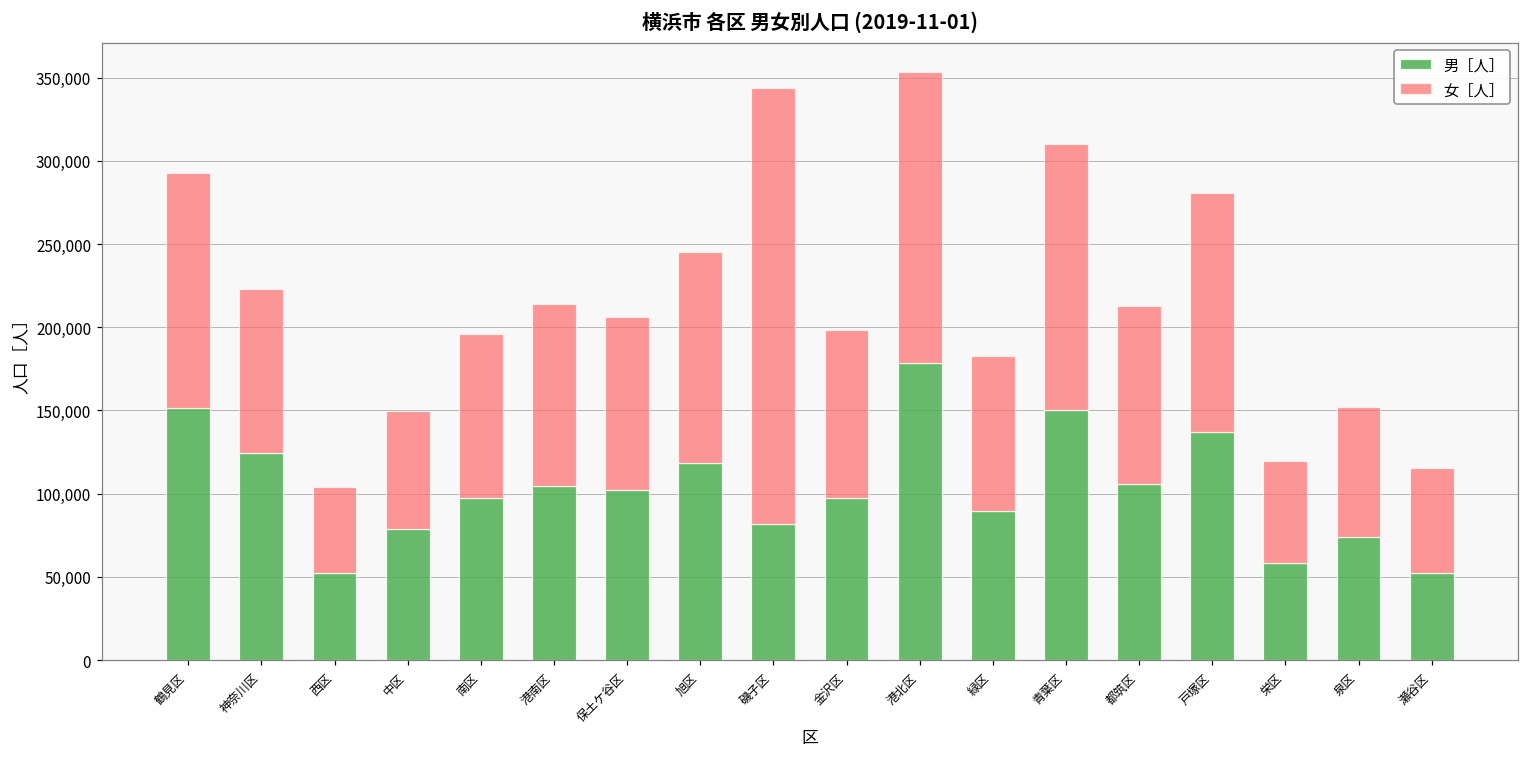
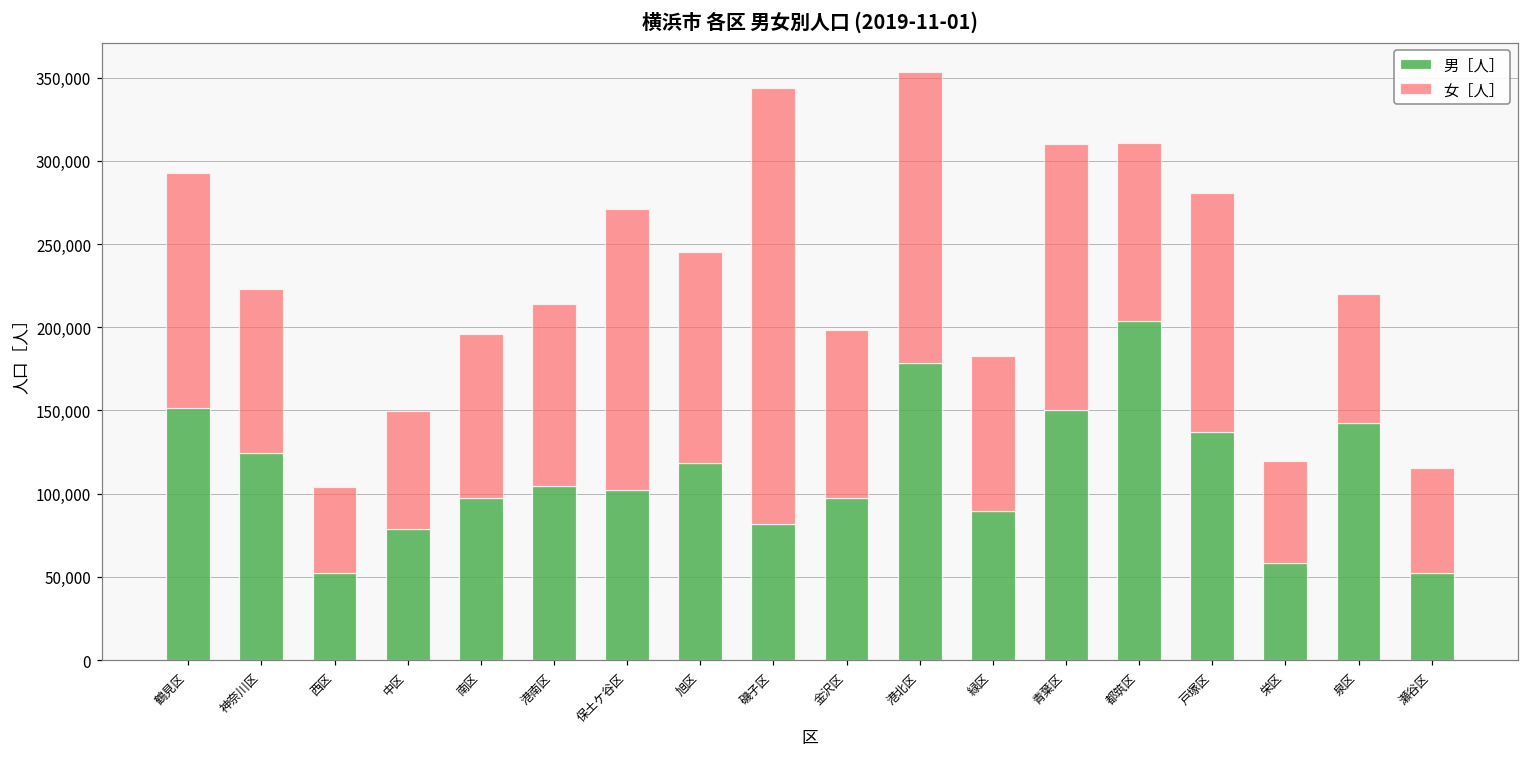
女［人］, 保土ケ谷区: 104,000 -> 169,000
男［人］, 都筑区: 106,000 -> 204,000
男［人］, 泉区: 74,000 -> 142,000
